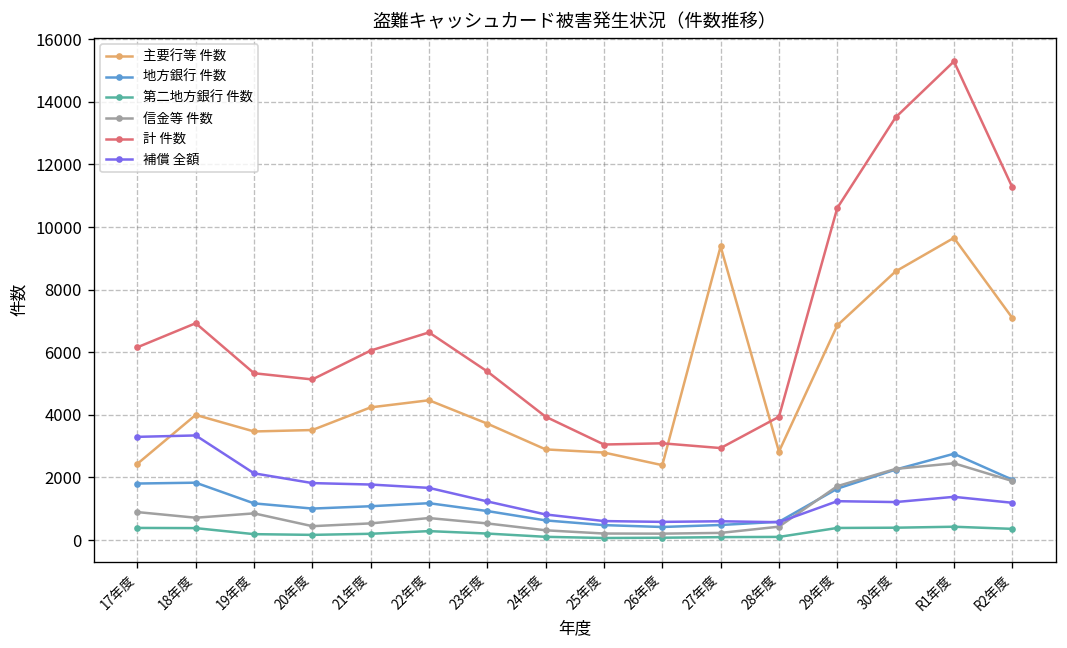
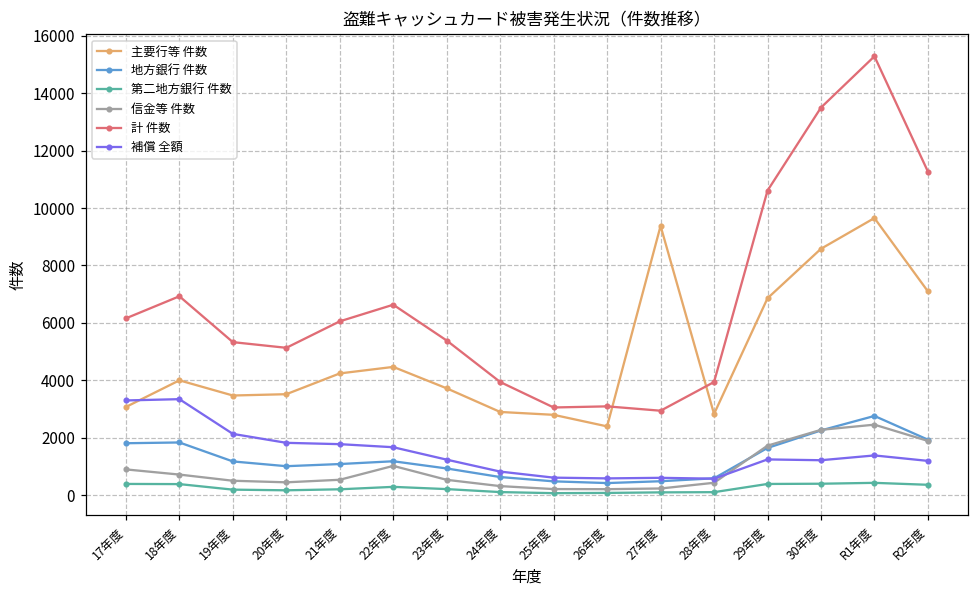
主要行等 件数, 17年度: 2400 -> 3100
信金等 件数, 19年度: 900 -> 500
信金等 件数, 22年度: 700 -> 1000
